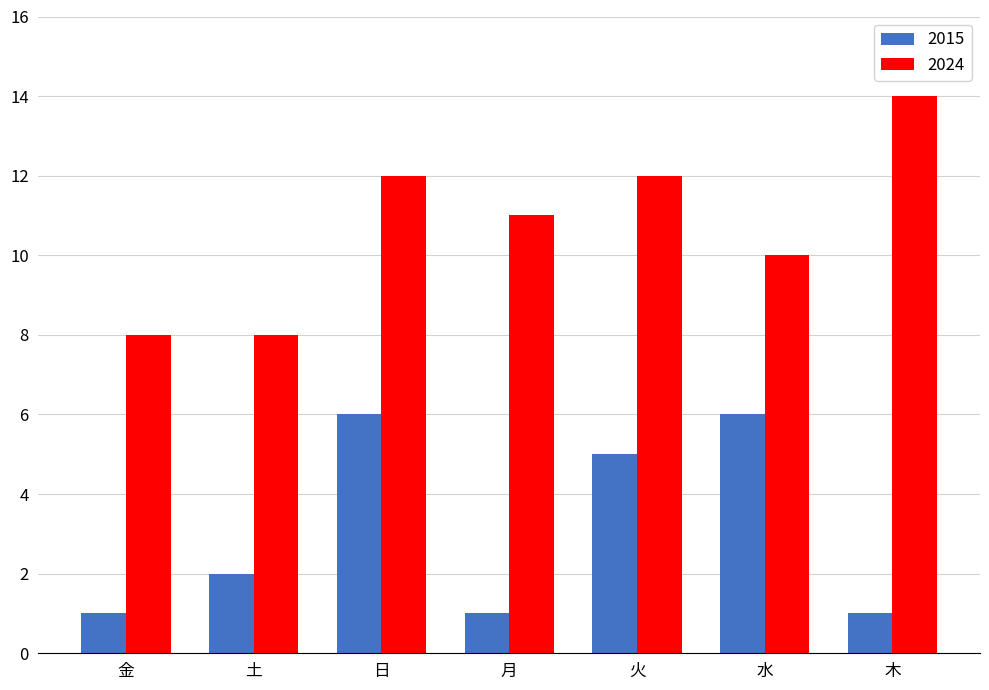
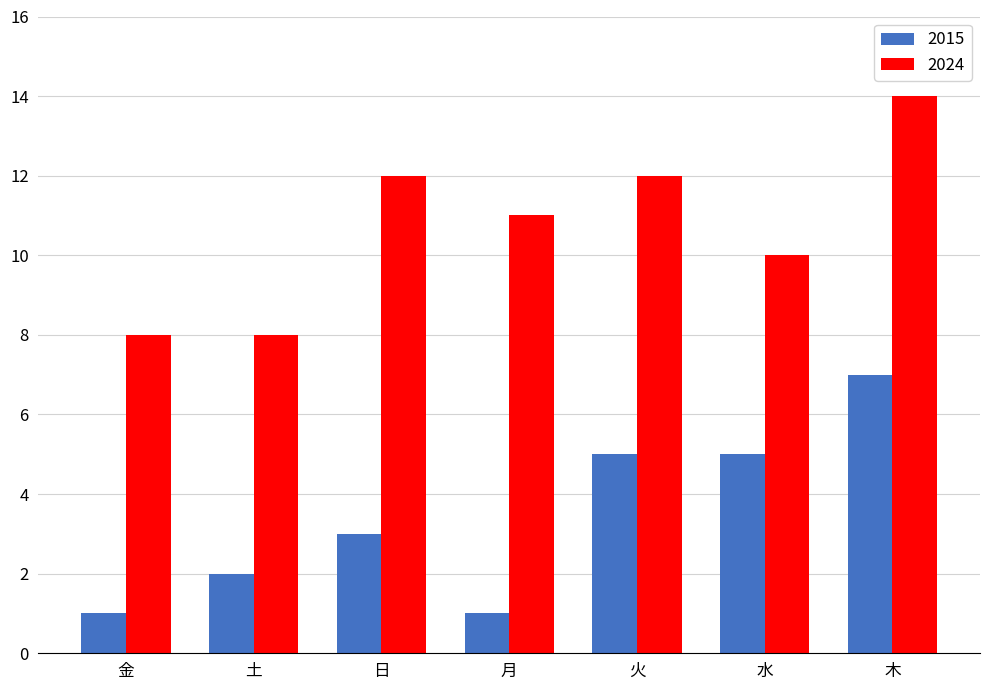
2015, 日: 6 -> 3
2015, 水: 6 -> 5
2015, 木: 1 -> 7
